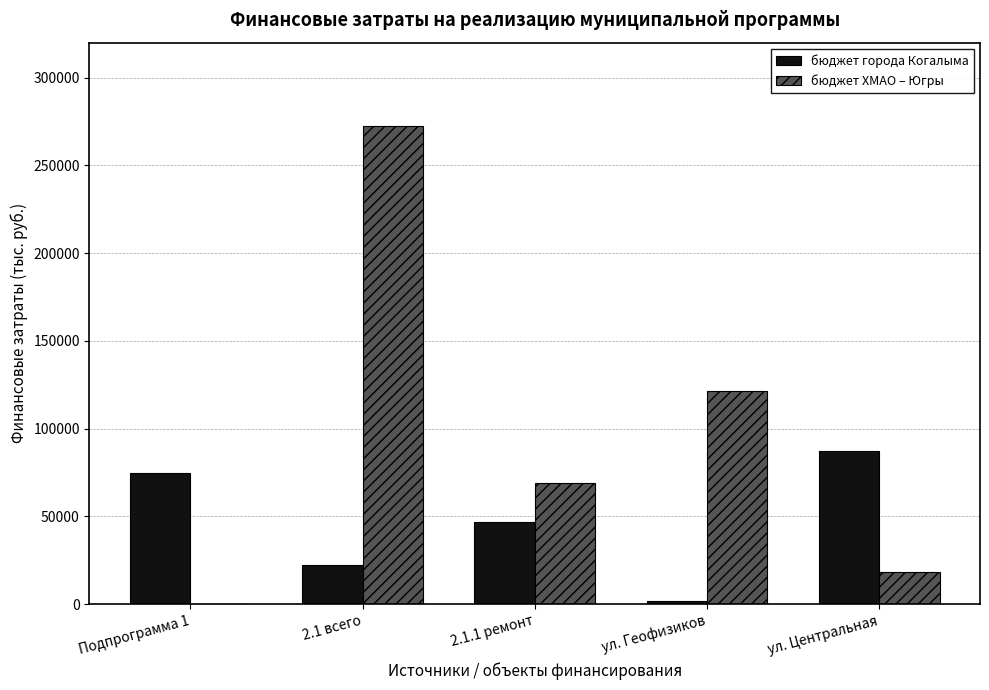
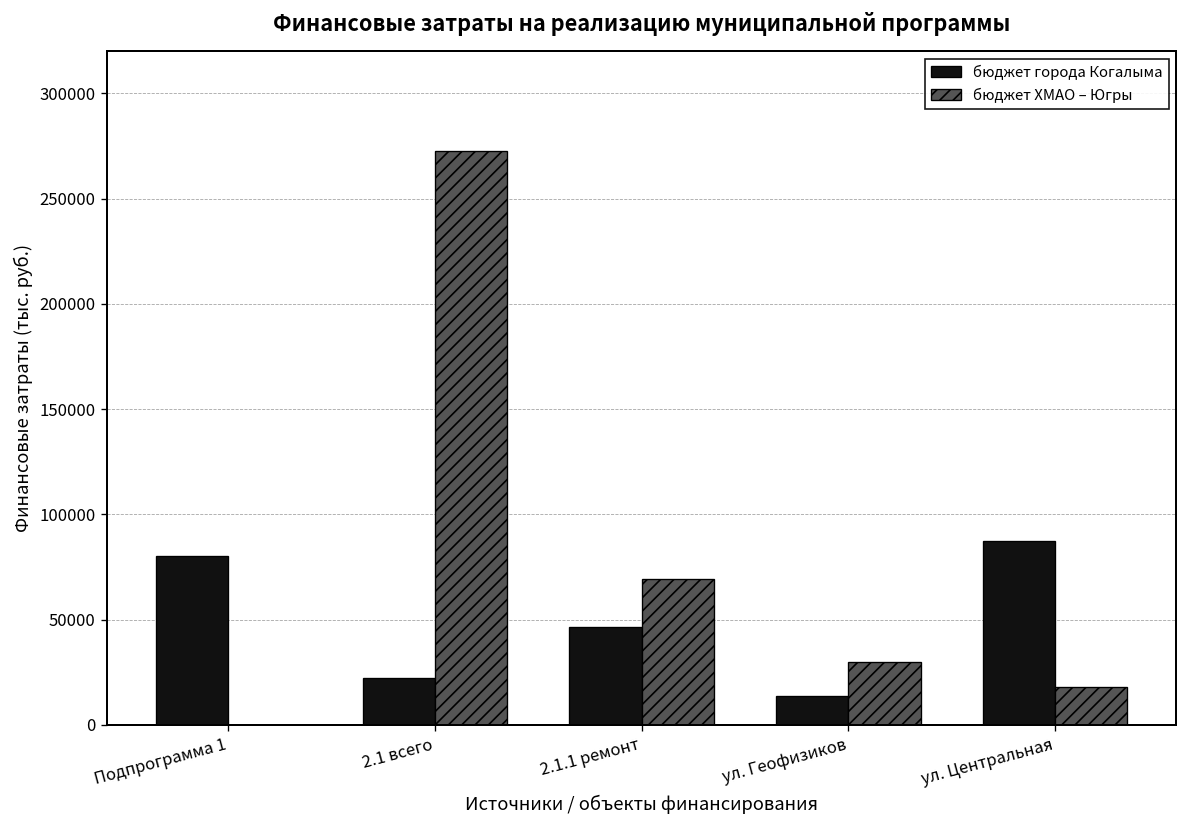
бюджет города Когалыма, Подпрограмма 1: 75000 -> 80000
бюджет города Когалыма, ул. Геофизиков: 2000 -> 14000
бюджет ХМАО – Югры, ул. Геофизиков: 121000 -> 30000
